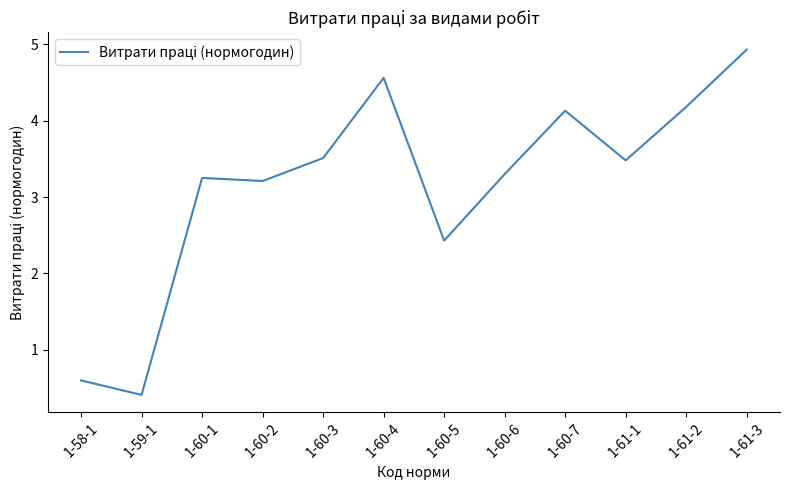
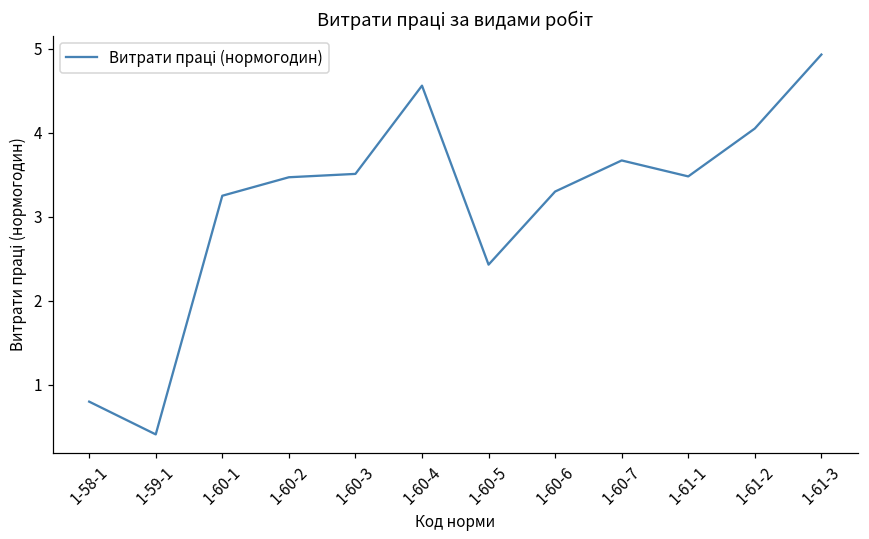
1-58-1: 0.6 -> 0.8
1-60-2: 3.2 -> 3.5
1-60-7: 4.1 -> 3.7
1-61-2: 4.2 -> 4.1
